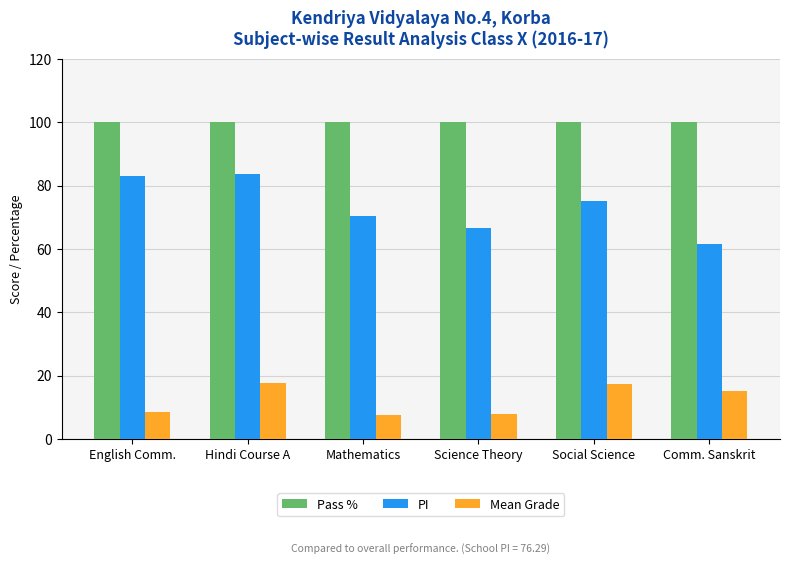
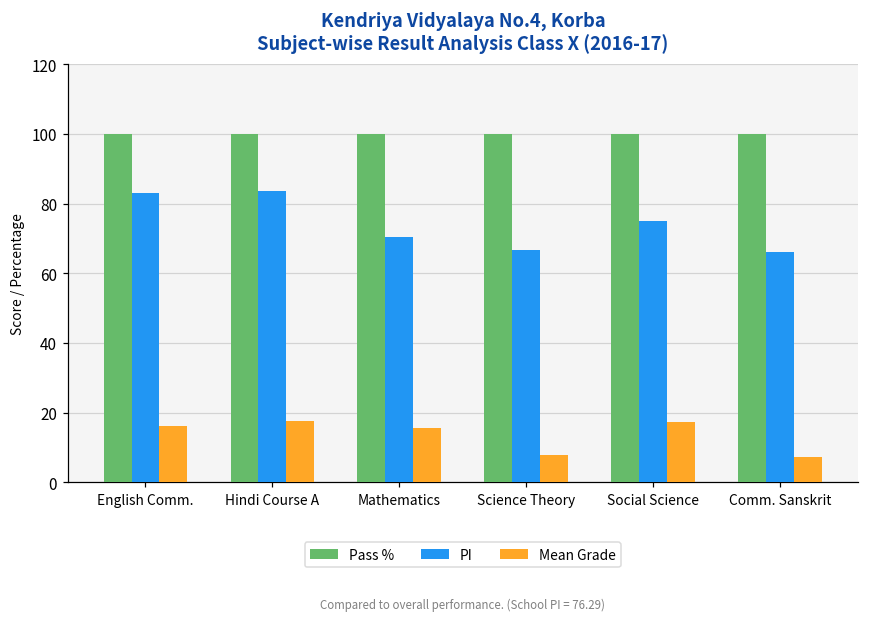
Mean Grade, English Comm.: 8 -> 16
Mean Grade, Mathematics: 8 -> 16
PI, Comm. Sanskrit: 62 -> 66
Mean Grade, Comm. Sanskrit: 15 -> 7
